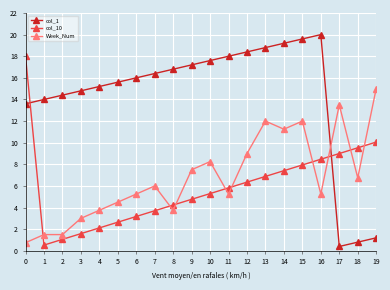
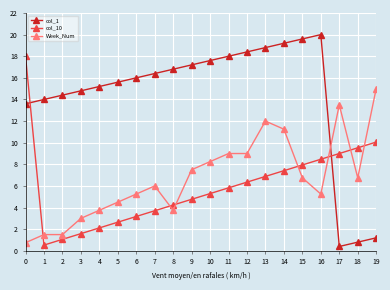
Week_Num, 11: 5.3 -> 9.0
Week_Num, 15: 12.0 -> 6.8
